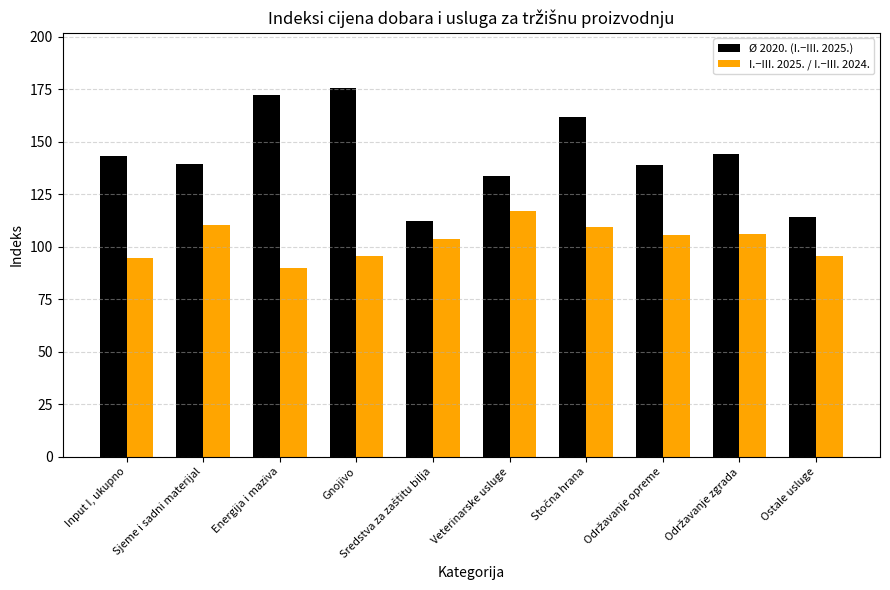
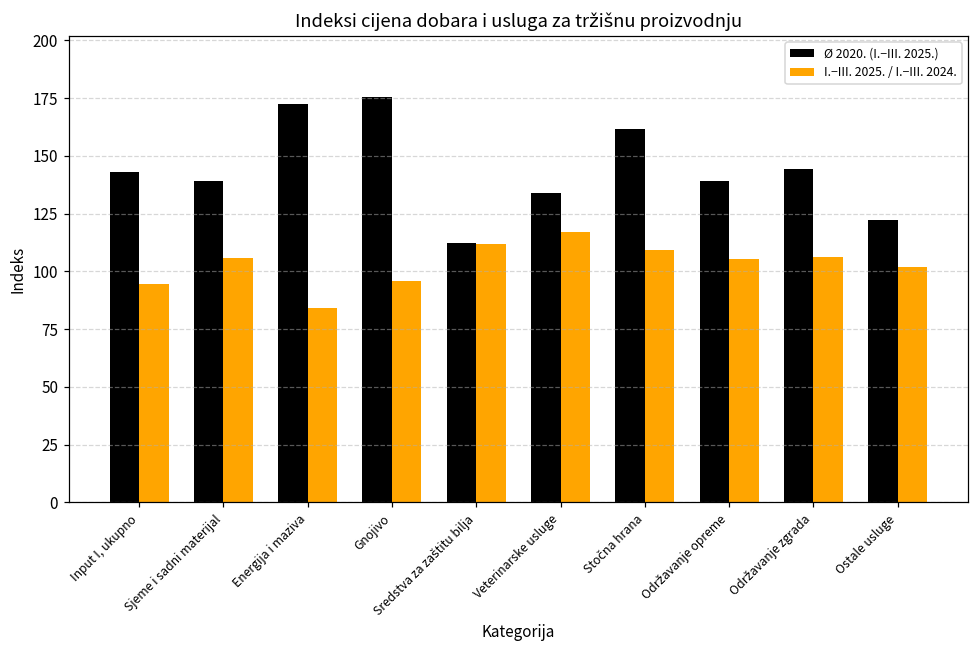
I.−III. 2025. / I.−III. 2024., Sjeme i sadni materijal: 110 -> 106
I.−III. 2025. / I.−III. 2024., Energija i maziva: 90 -> 84
I.−III. 2025. / I.−III. 2024., Sredstva za zaštitu bilja: 104 -> 112
Ø 2020. (I.−III. 2025.), Ostale usluge: 114 -> 122
I.−III. 2025. / I.−III. 2024., Ostale usluge: 96 -> 102
